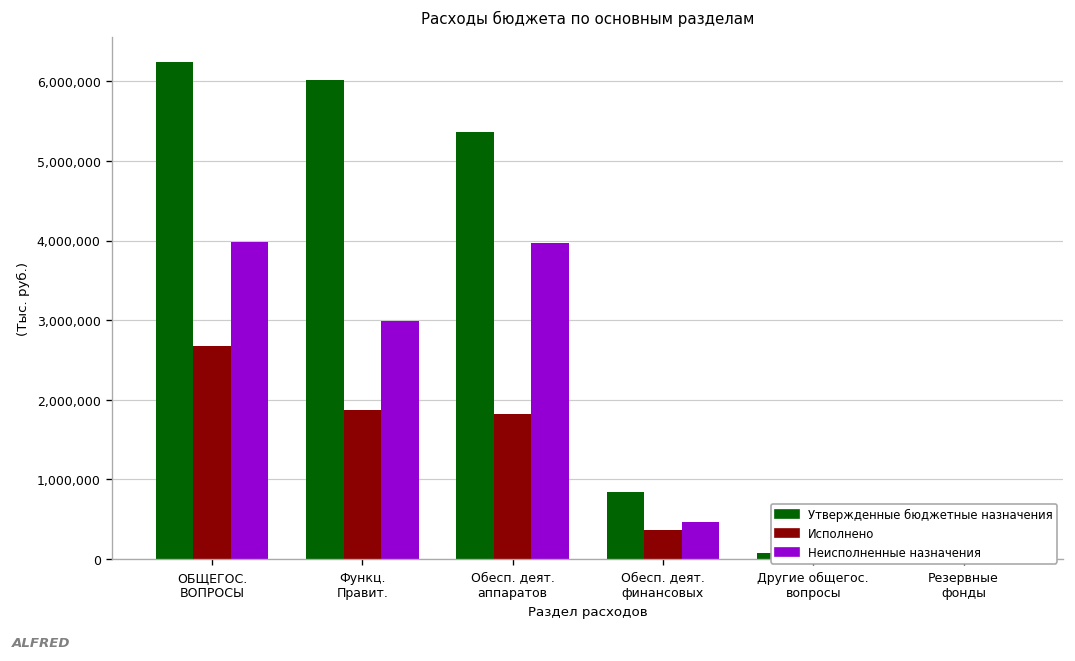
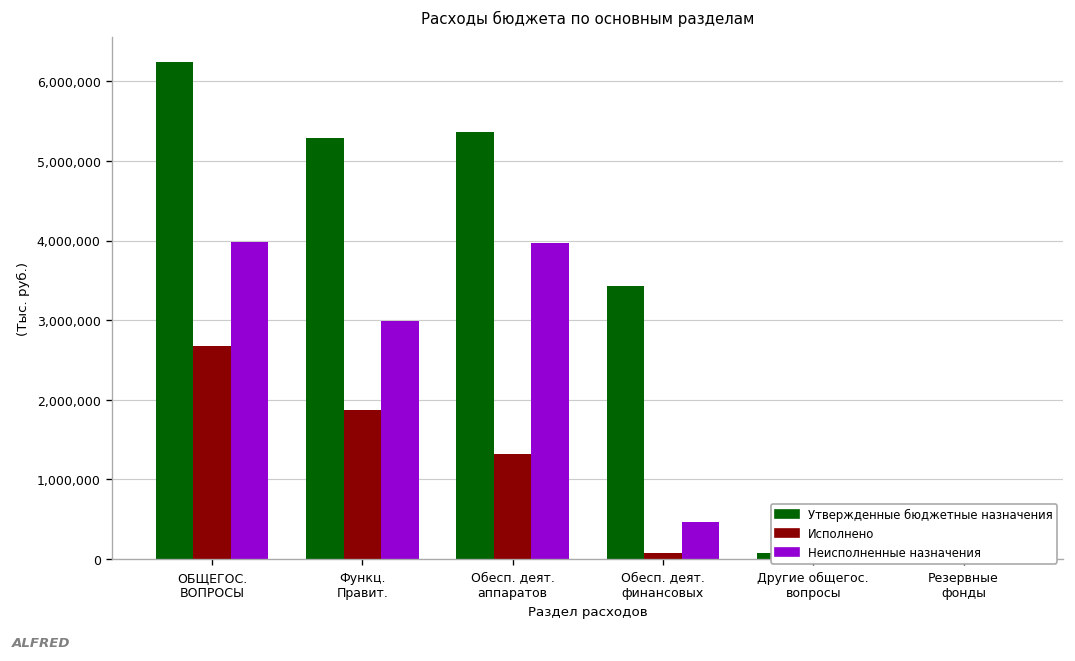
Утвержденные бюджетные назначения, Функц. Правит.: 6,000,000 -> 5,300,000
Исполнено, Обесп. деят. аппаратов: 1,800,000 -> 1,300,000
Утвержденные бюджетные назначения, Обесп. деят. финансовых: 800,000 -> 3,400,000
Исполнено, Обесп. деят. финансовых: 400,000 -> 100,000
